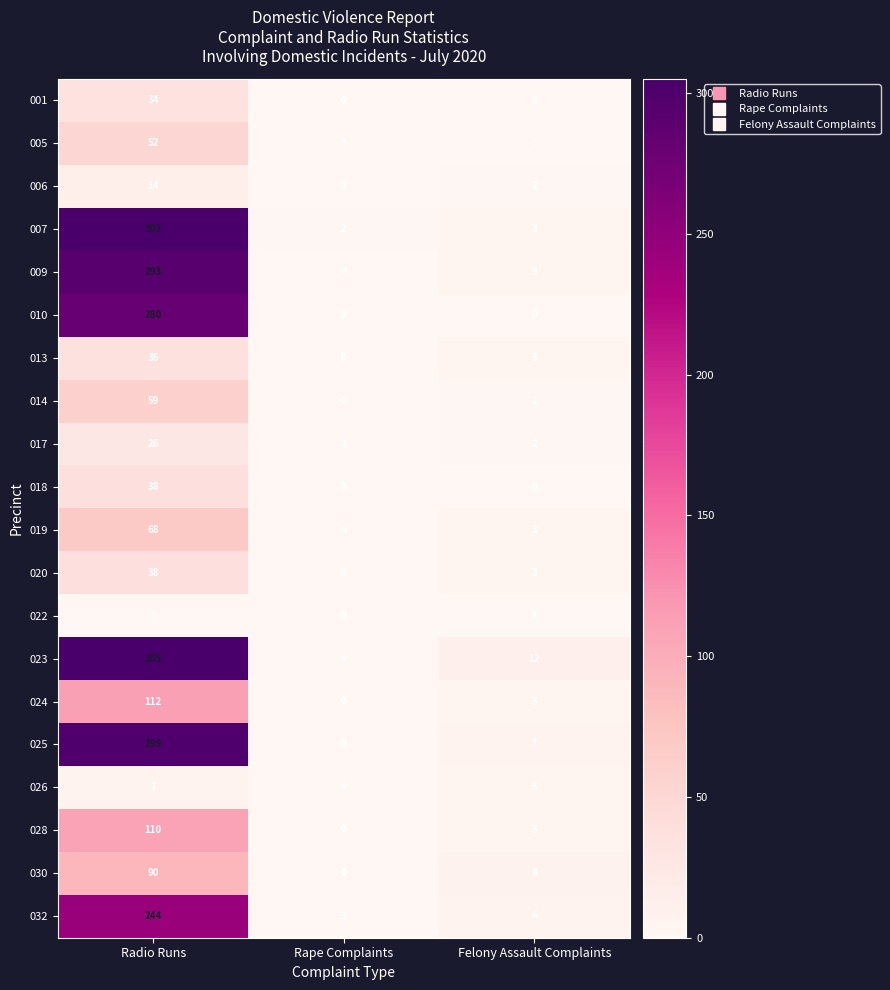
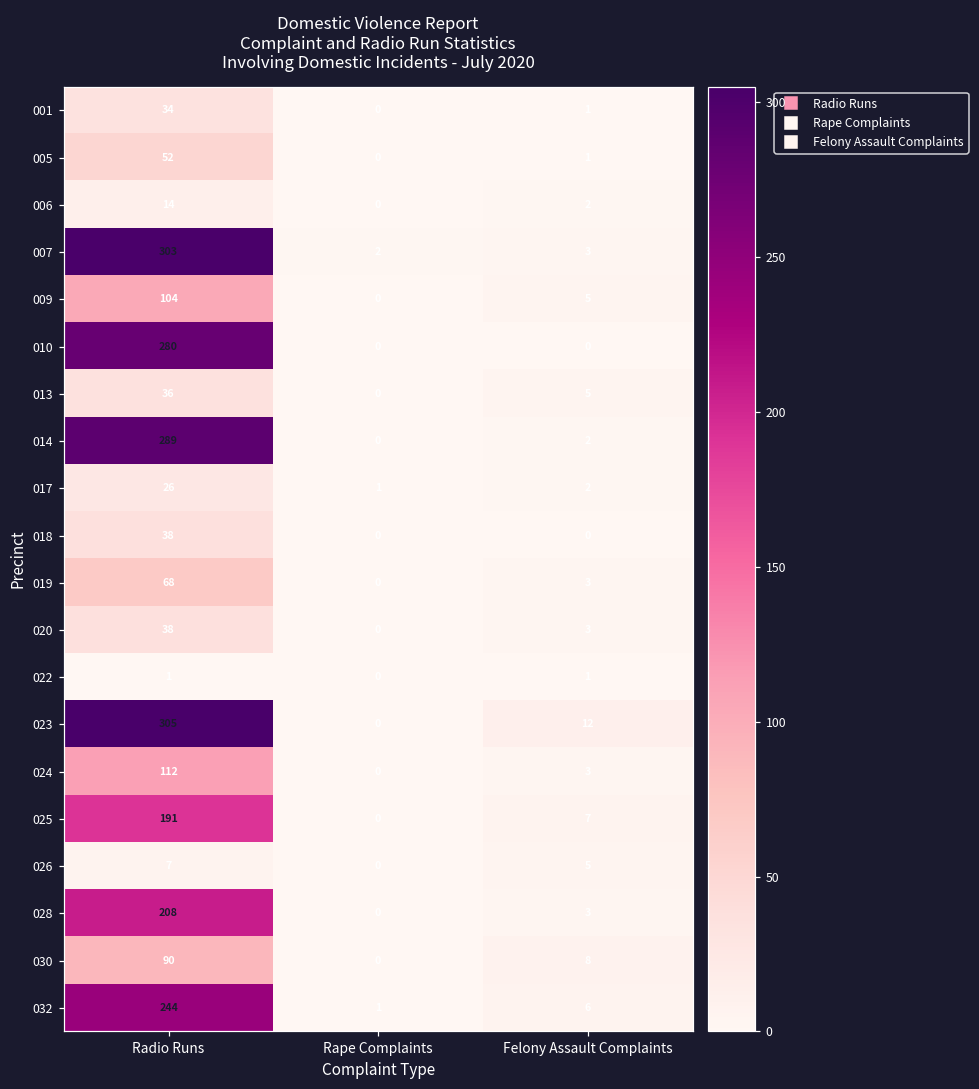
009, Radio Runs: 293 -> 104
014, Radio Runs: 59 -> 289
025, Radio Runs: 299 -> 191
028, Radio Runs: 110 -> 208
